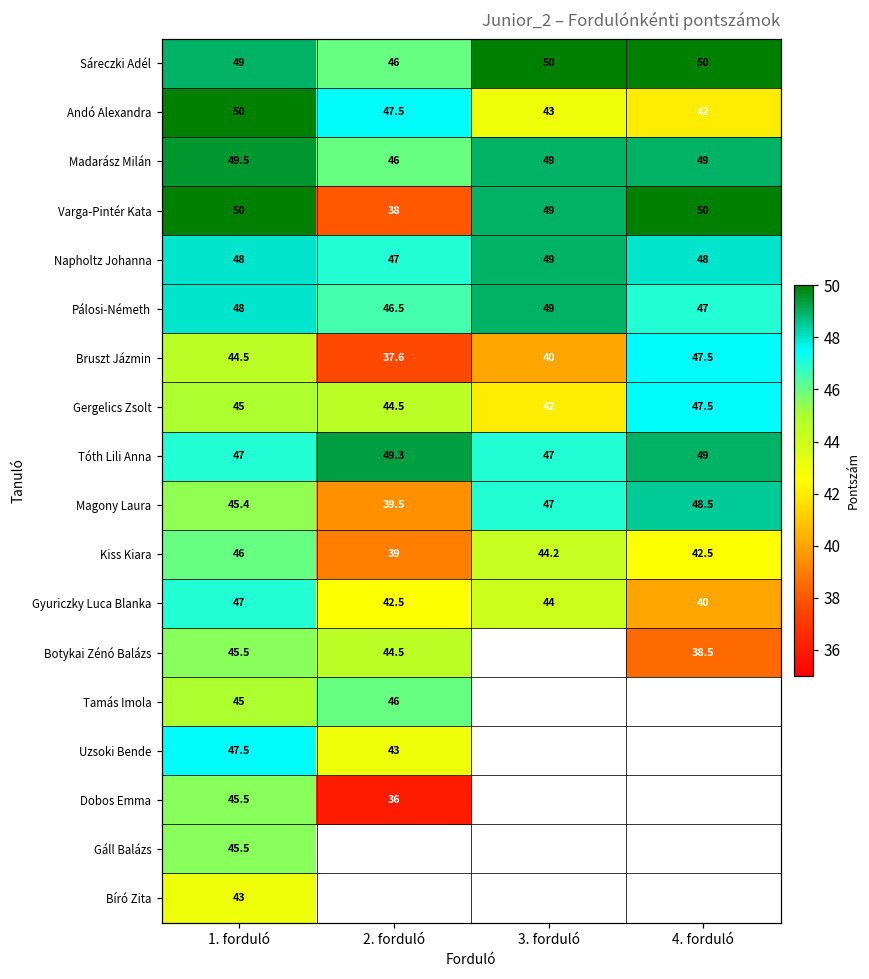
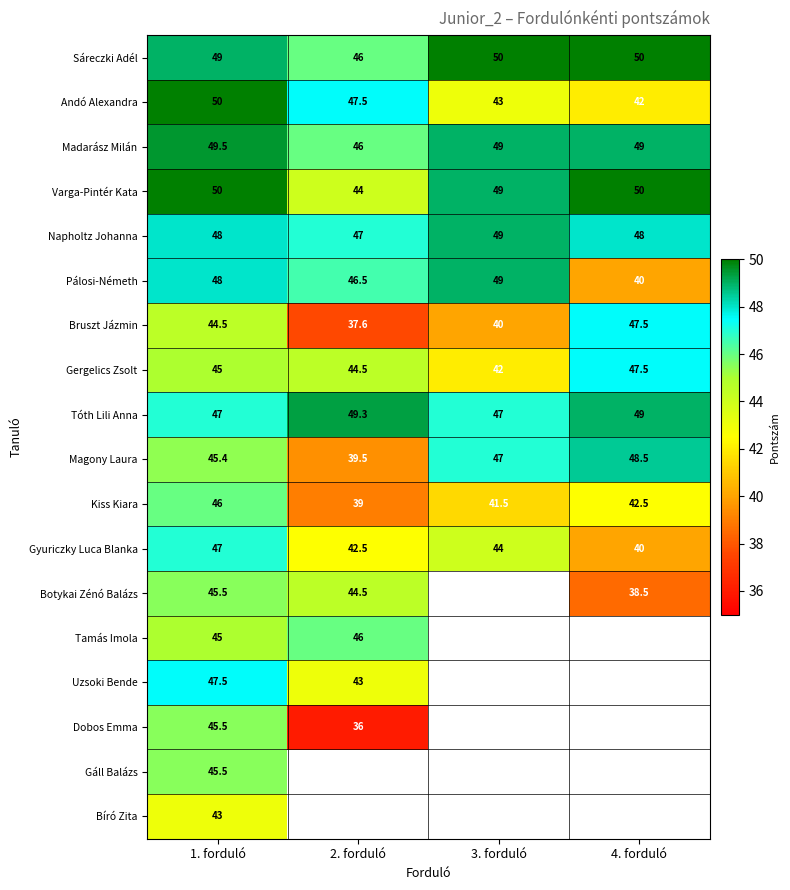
Varga-Pintér Kata, 2. forduló: 38 -> 44
Pálosi-Németh, 4. forduló: 47 -> 40
Kiss Kiara, 3. forduló: 44.2 -> 41.5
